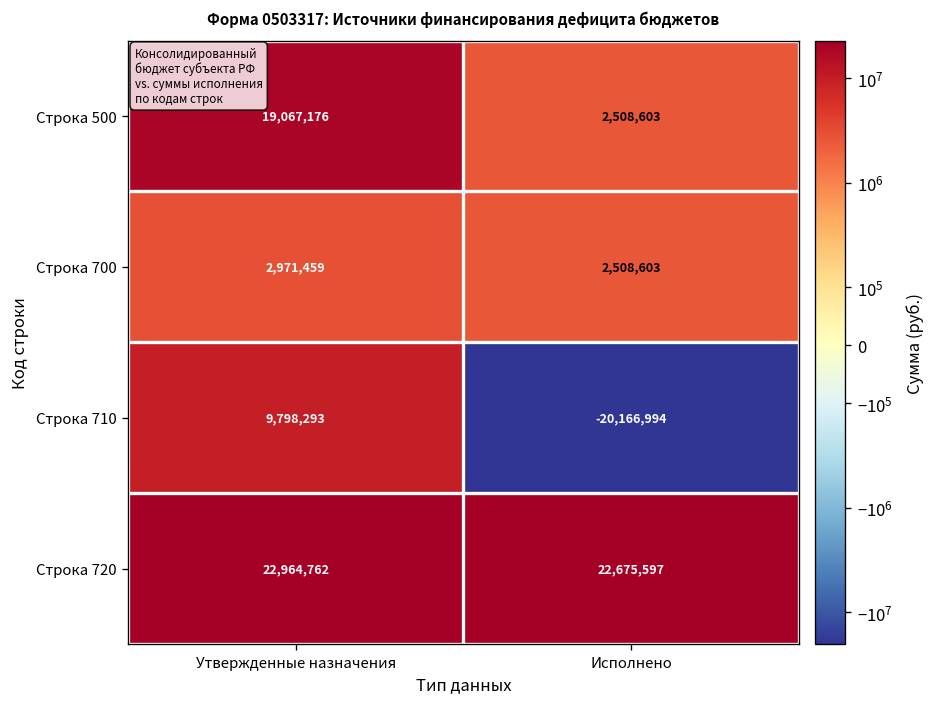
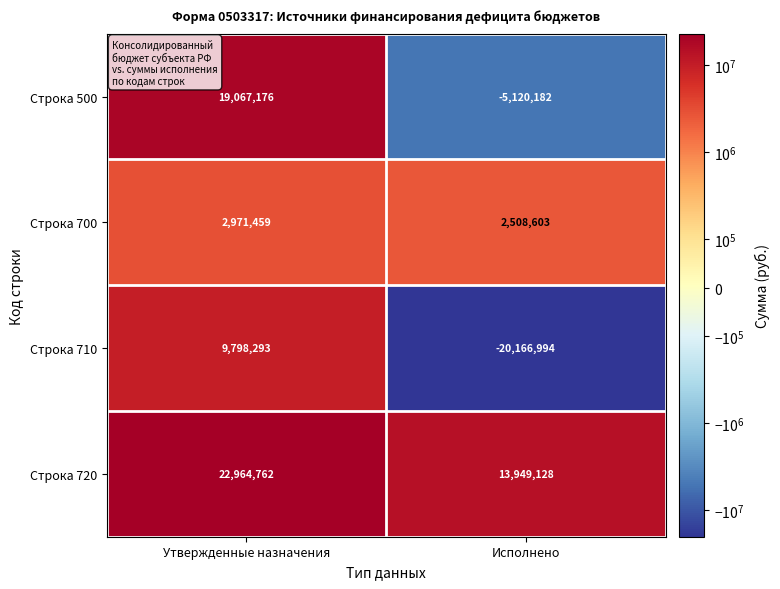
Строка 500, Исполнено: 2,508,603 -> -5,120,182
Строка 720, Исполнено: 22,675,597 -> 13,949,128
